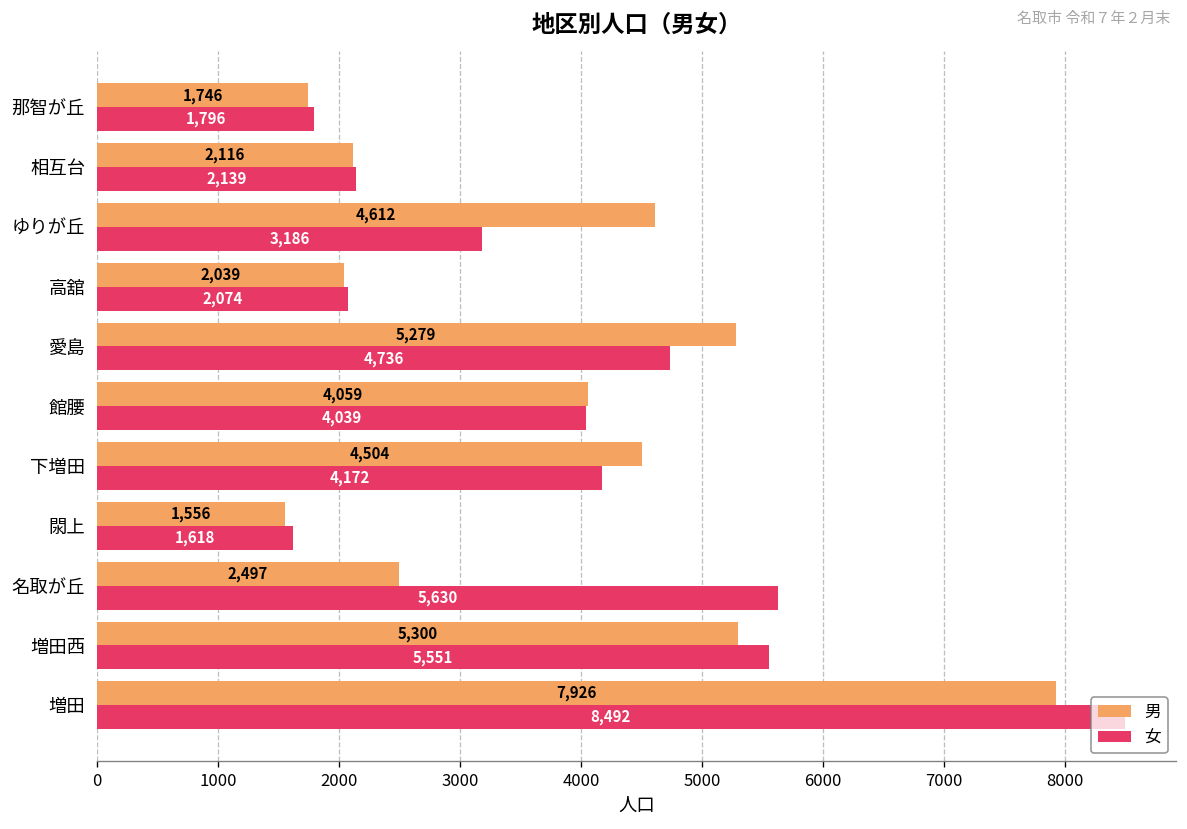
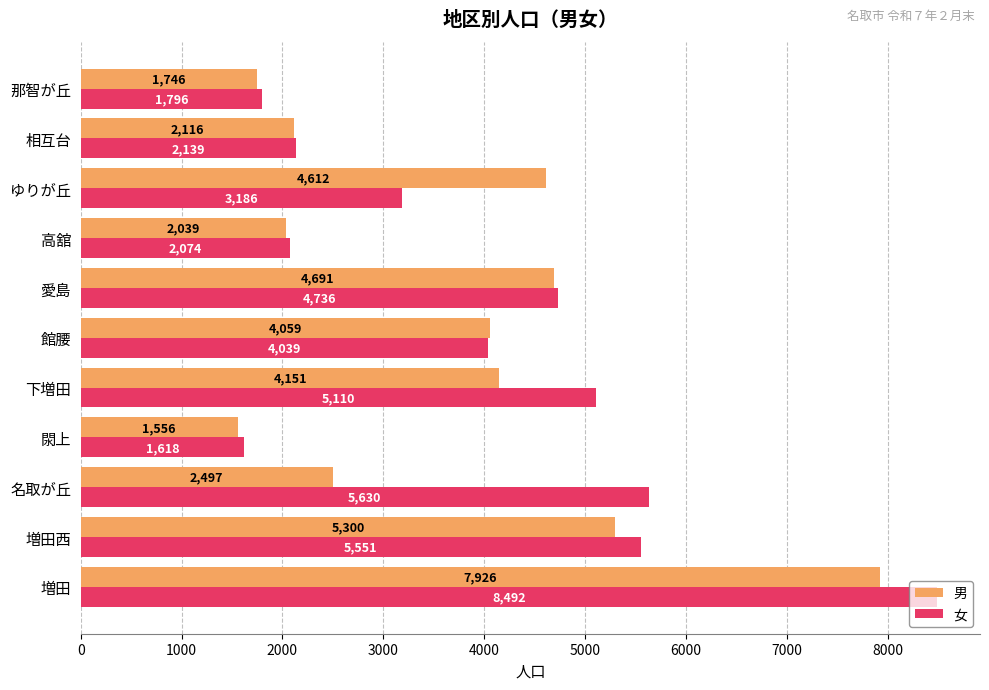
男, 愛島: 5,279 -> 4,691
男, 下増田: 4,504 -> 4,151
女, 下増田: 4,172 -> 5,110
